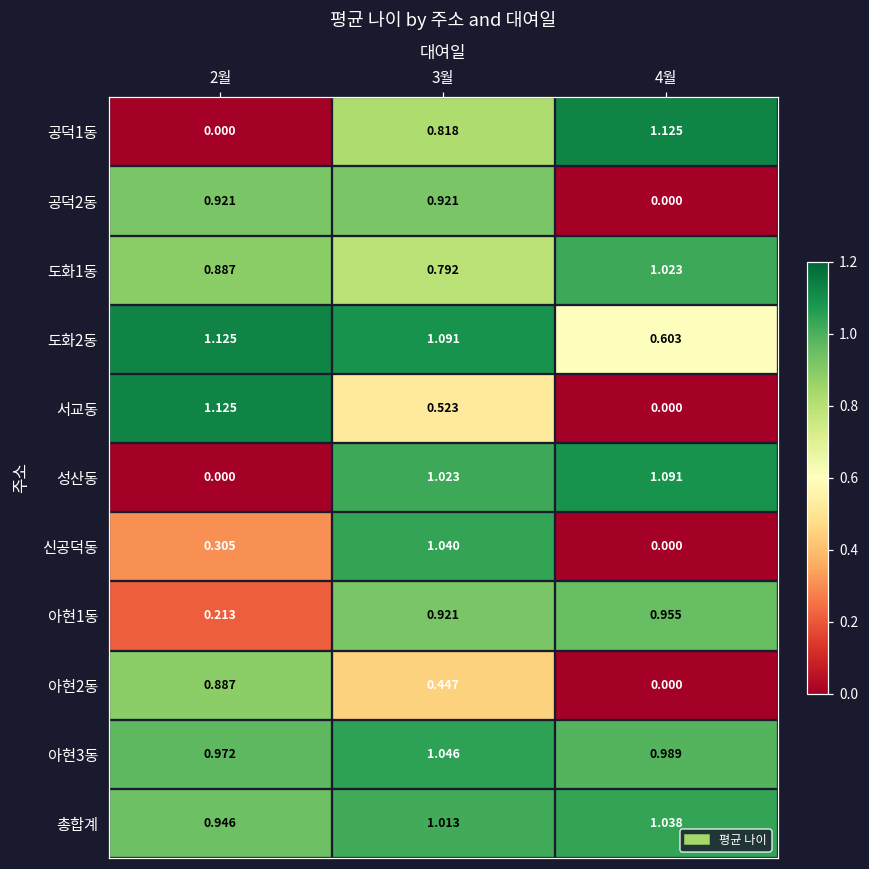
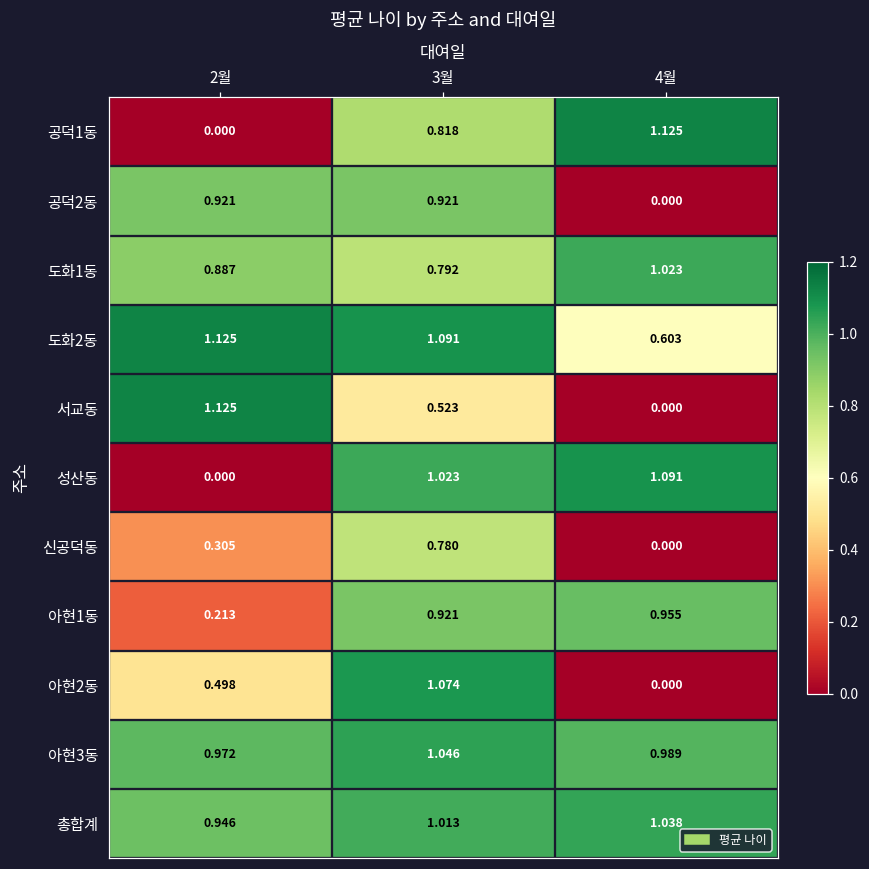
신공덕동, 3월: 1.040 -> 0.780
아현2동, 2월: 0.887 -> 0.498
아현2동, 3월: 0.447 -> 1.074
